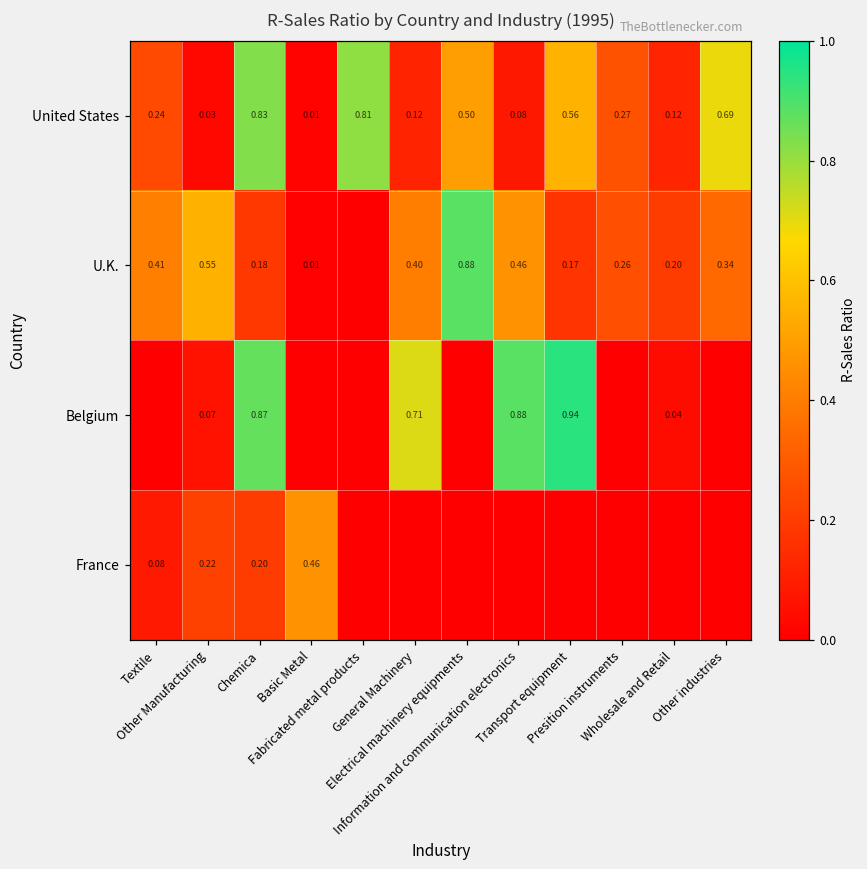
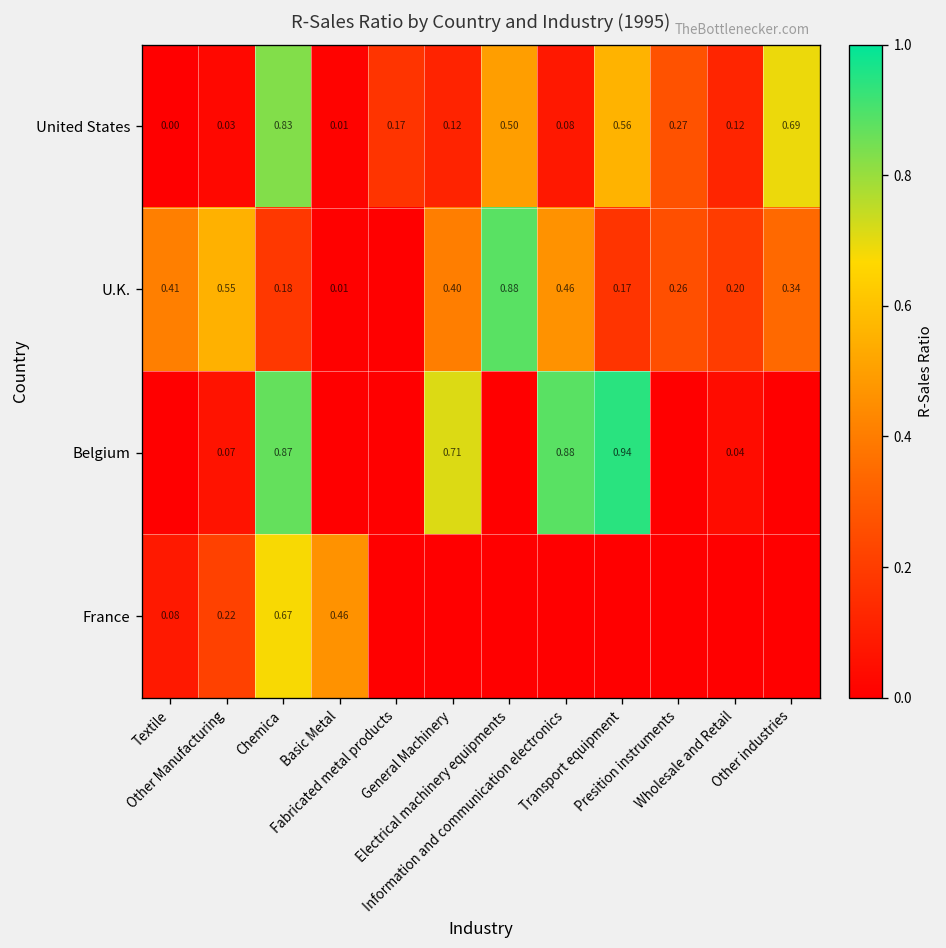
United States, Textile: 0.24 -> 0.00
United States, Fabricated metal products: 0.81 -> 0.17
France, Chemica: 0.20 -> 0.67
